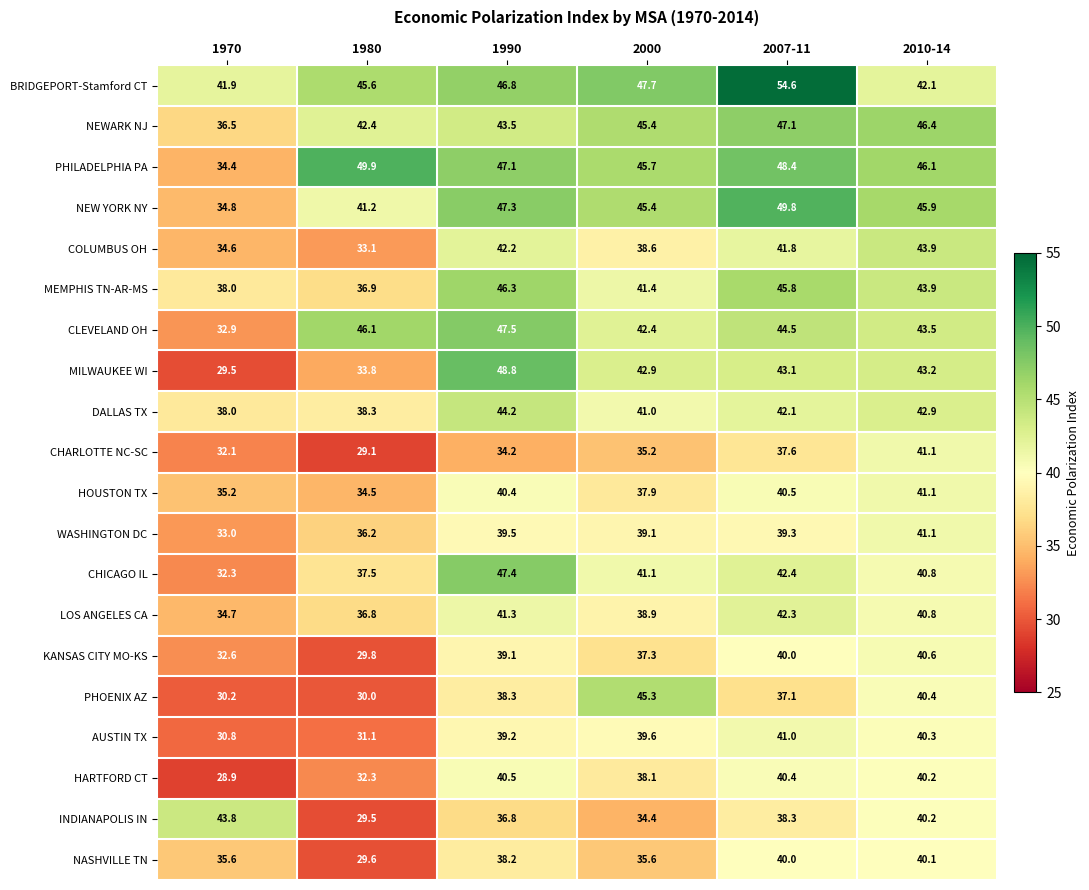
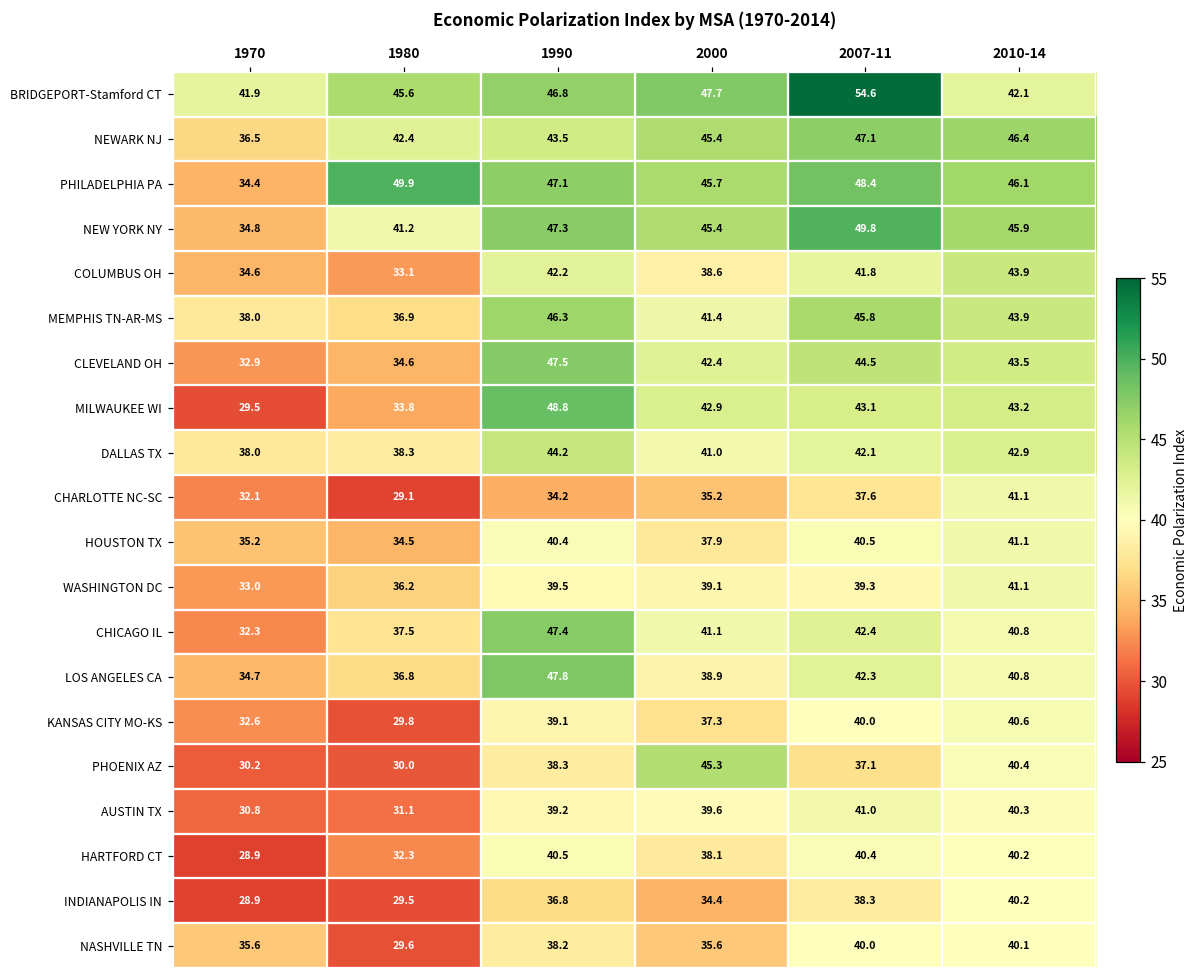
CLEVELAND OH, 1980: 46.1 -> 34.6
LOS ANGELES CA, 1990: 41.3 -> 47.8
INDIANAPOLIS IN, 1970: 43.8 -> 28.9
